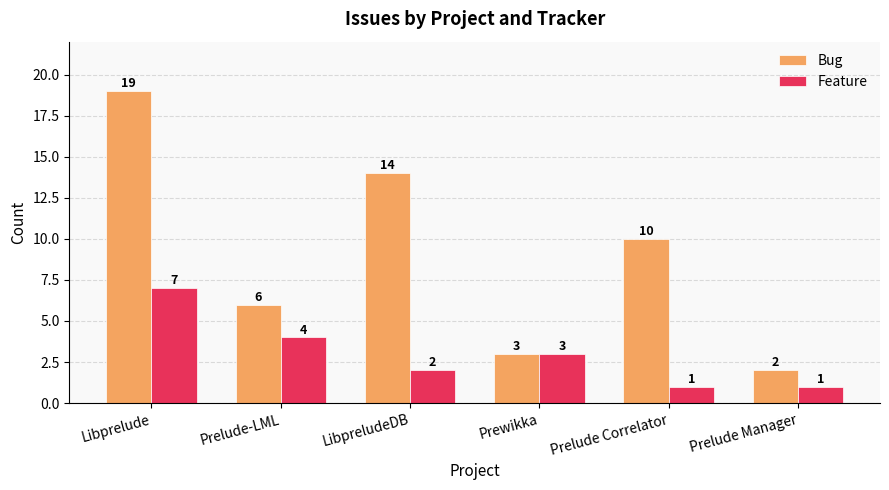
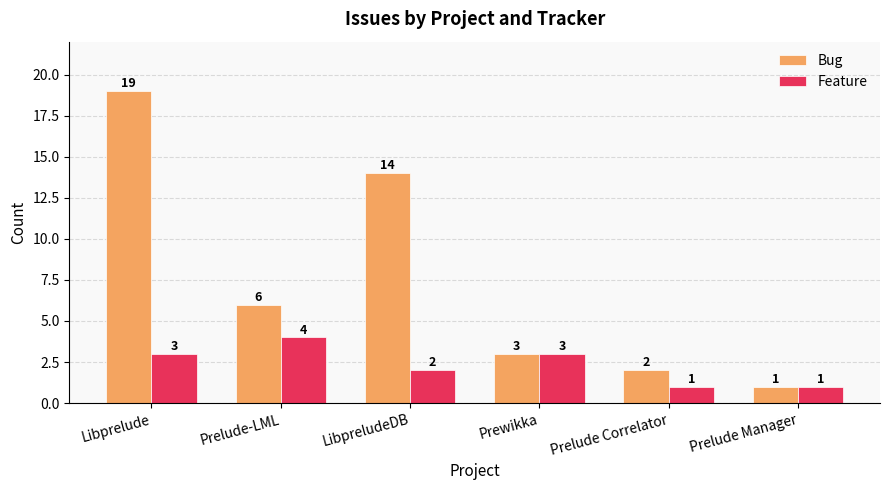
Feature, Libprelude: 7 -> 3
Bug, Prelude Correlator: 10 -> 2
Bug, Prelude Manager: 2 -> 1
